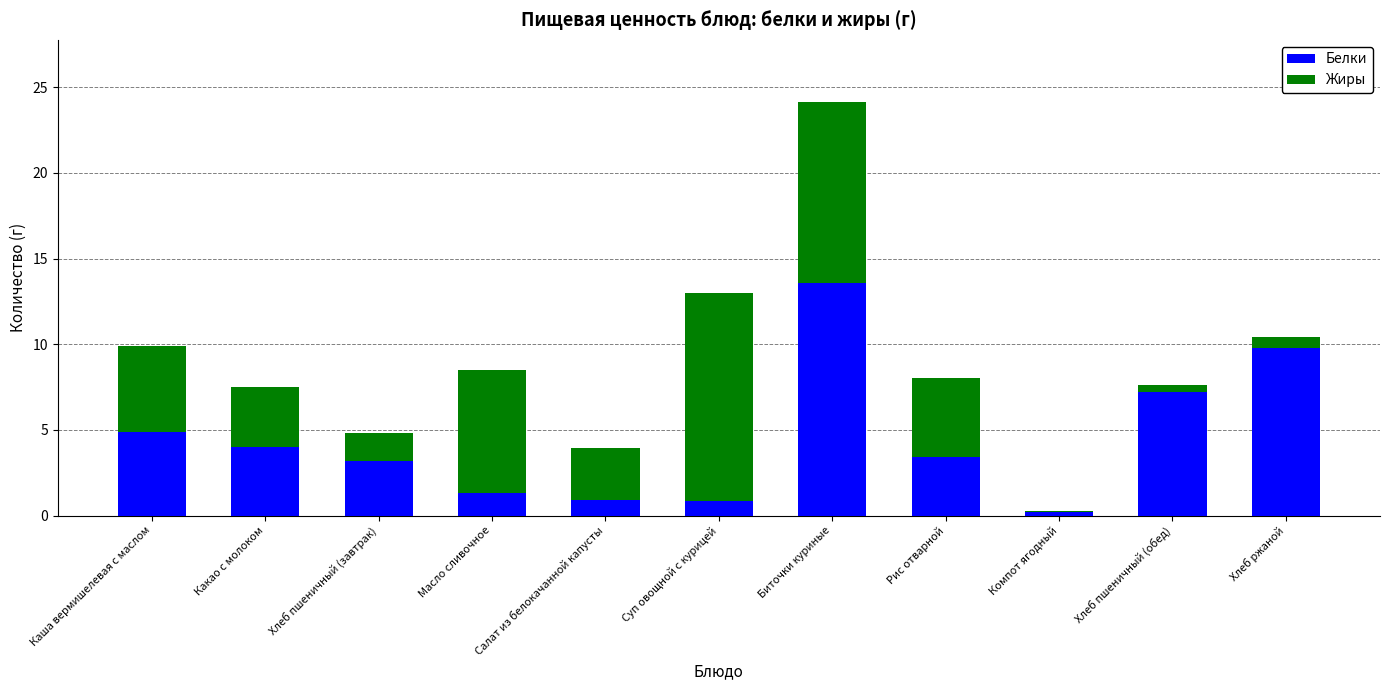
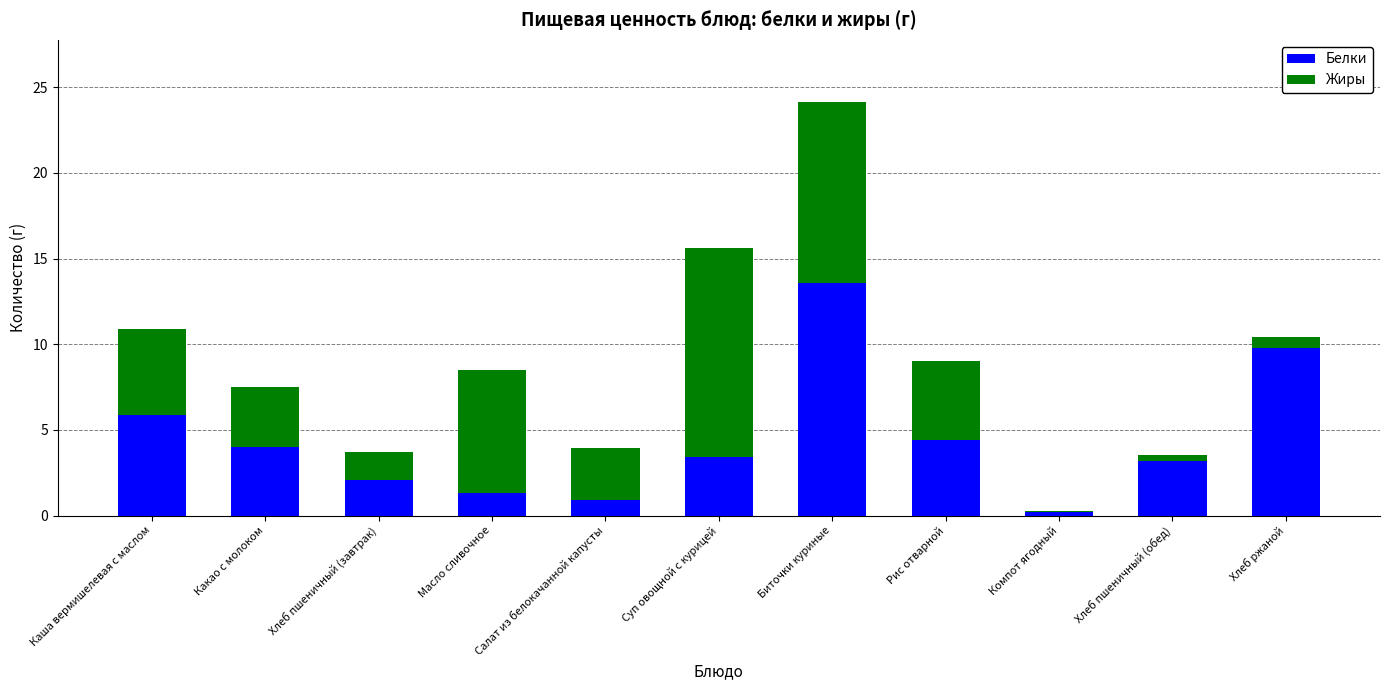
Белки, Каша вермишелевая с маслом: 4.9 -> 5.9
Белки, Хлеб пшеничный (завтрак): 3.2 -> 2.1
Белки, Суп овощной с курицей: 0.8 -> 3.4
Белки, Рис отварной: 3.4 -> 4.4
Белки, Хлеб пшеничный (обед): 7.2 -> 3.2
